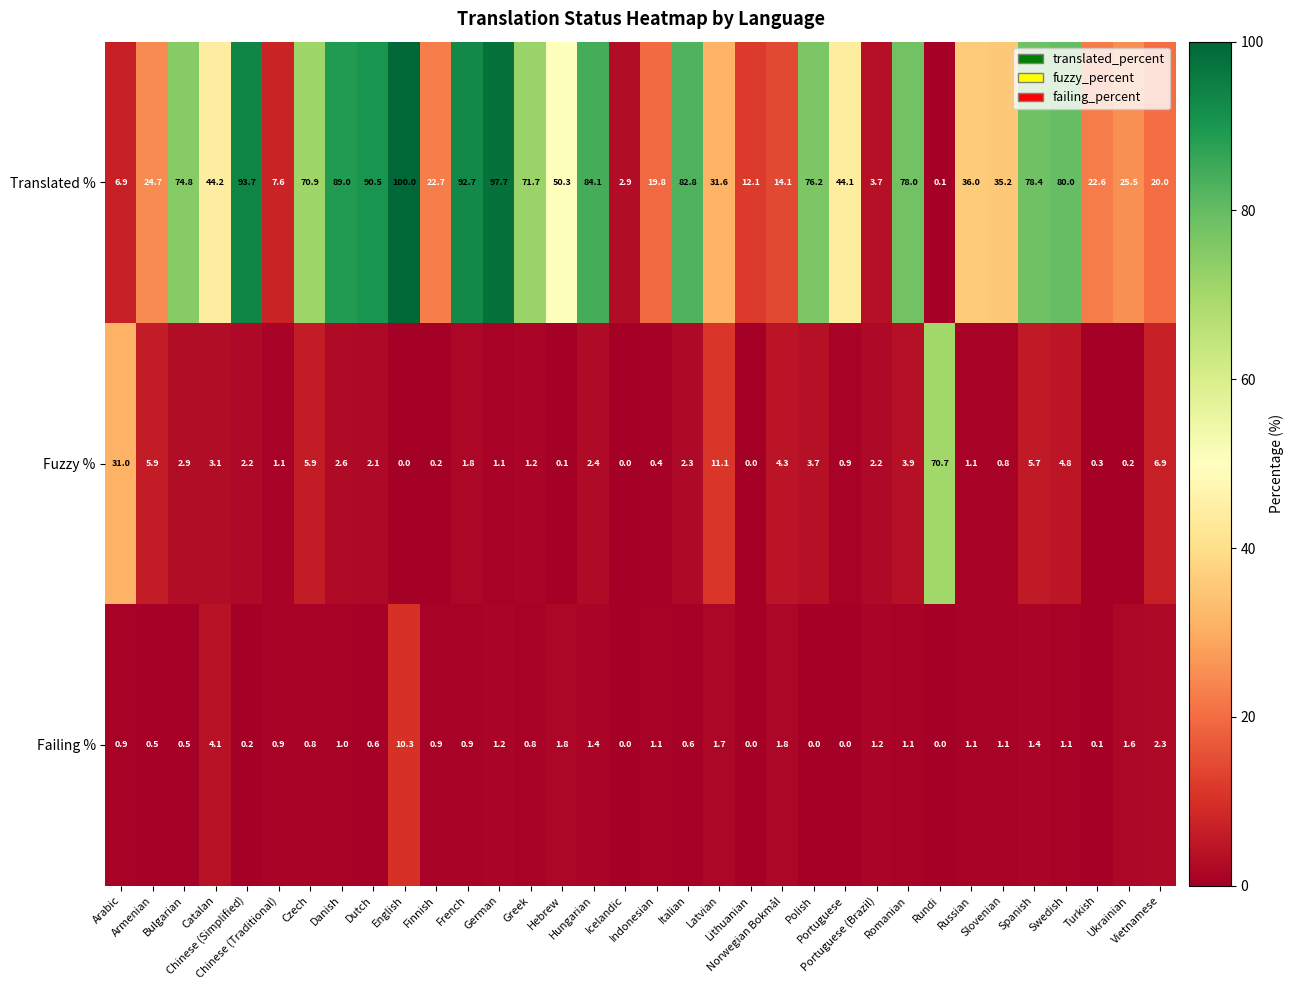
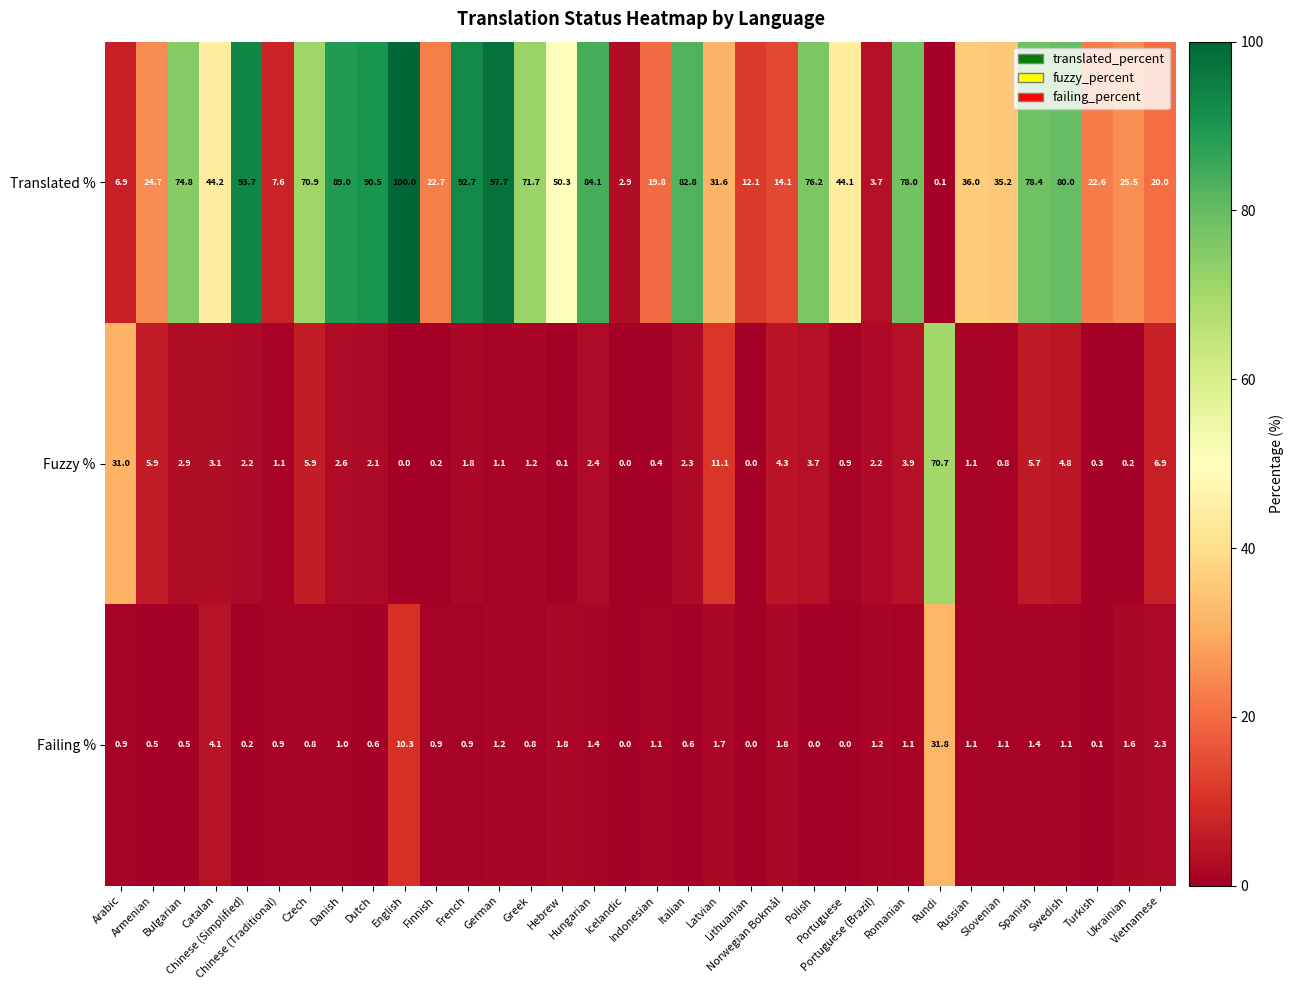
Failing %, Rundi: 0.0 -> 31.8
